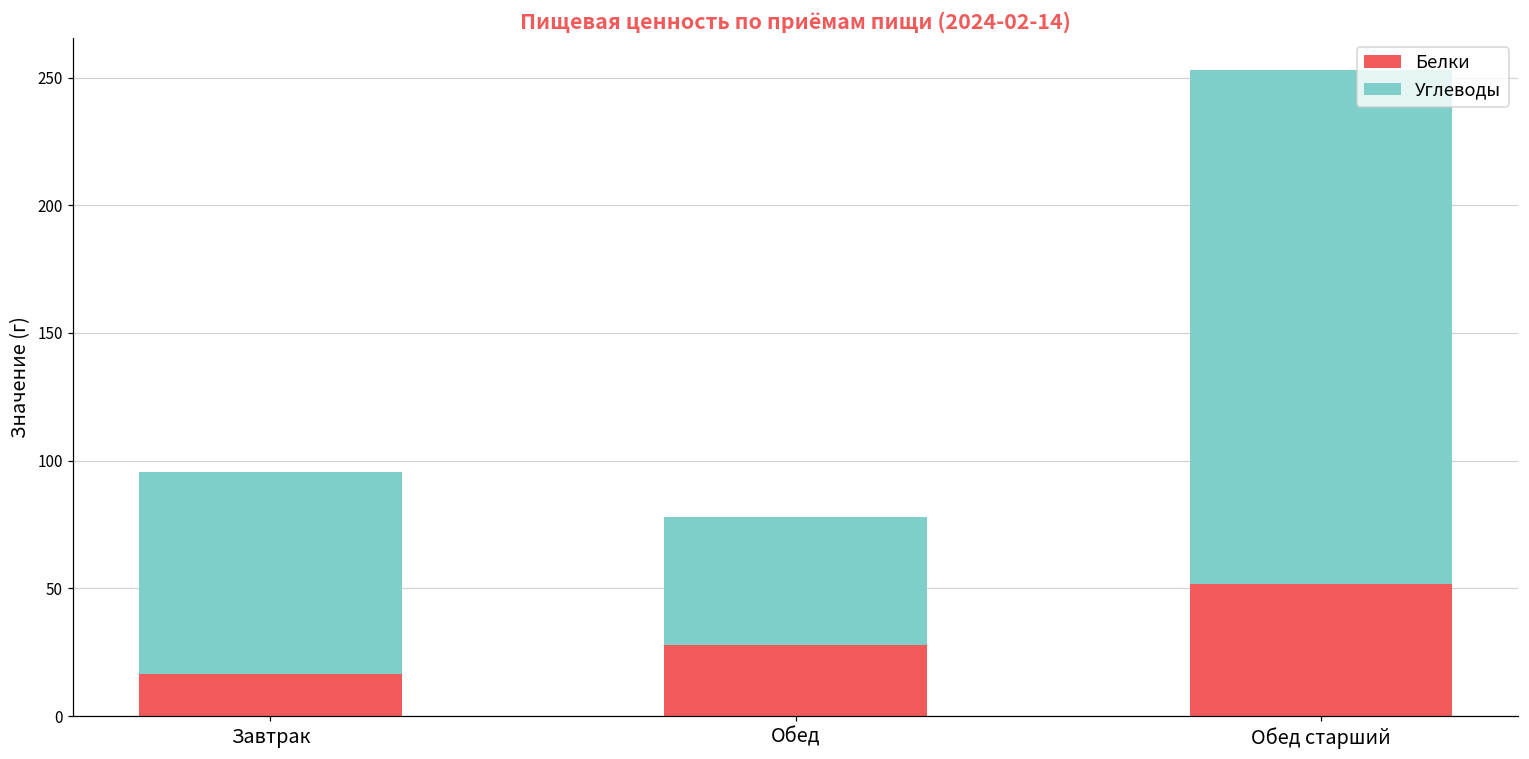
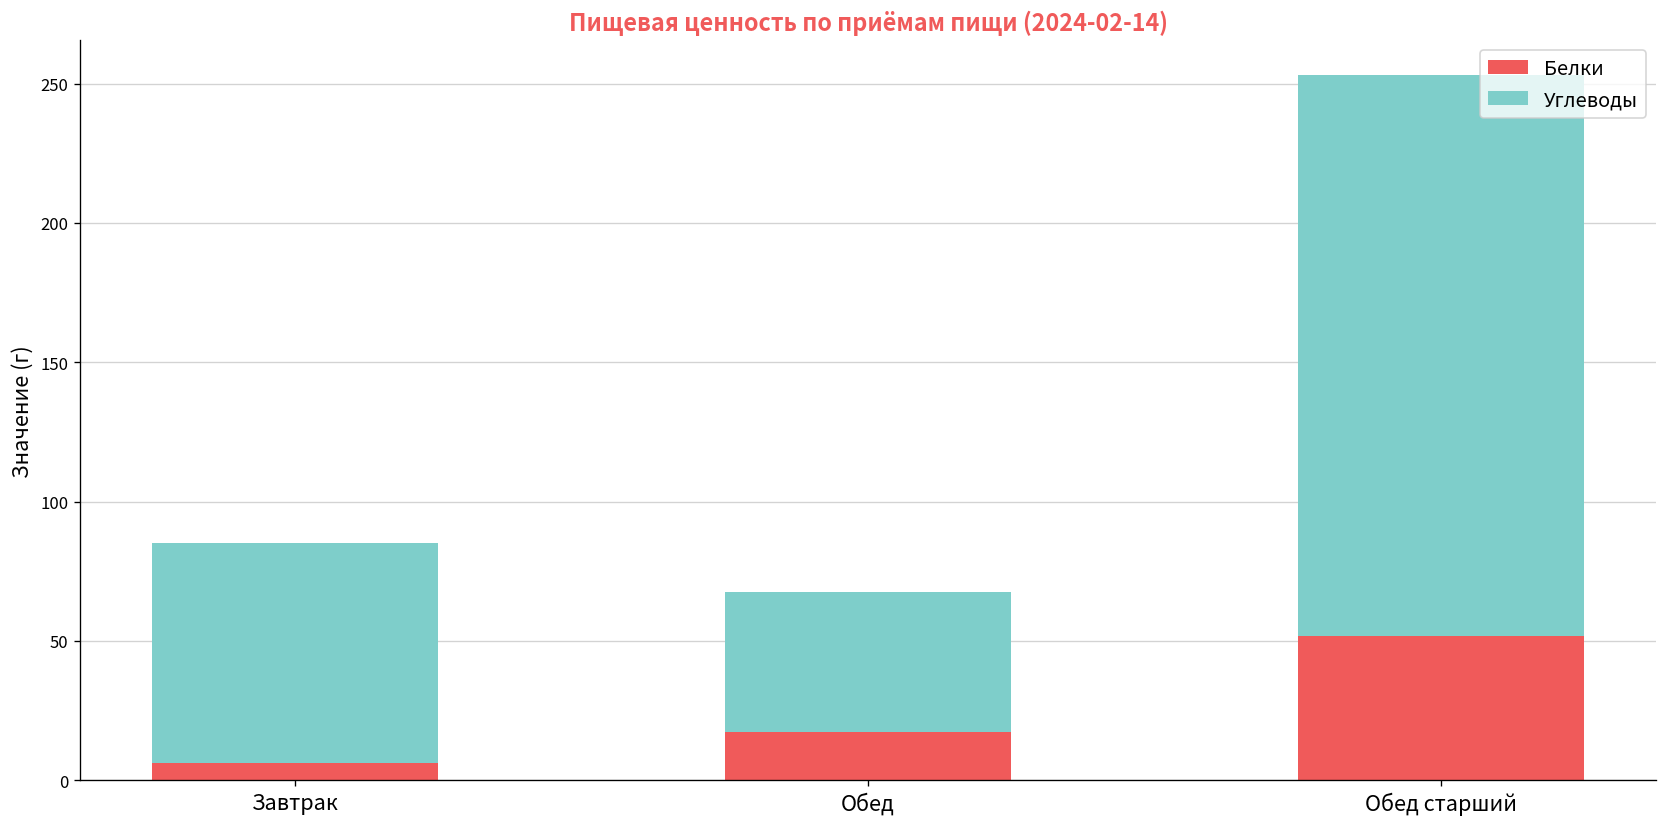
Белки, Завтрак: 16 -> 6
Белки, Обед: 28 -> 17
